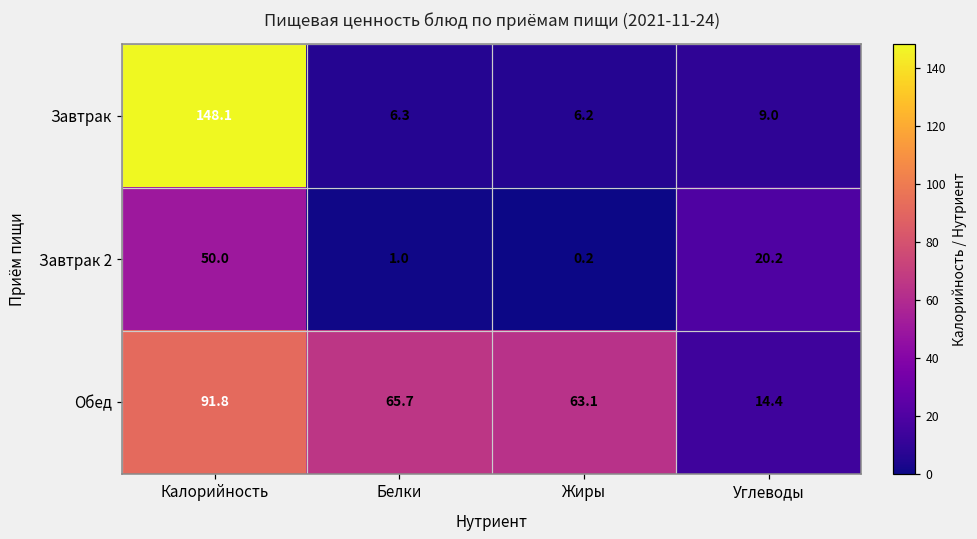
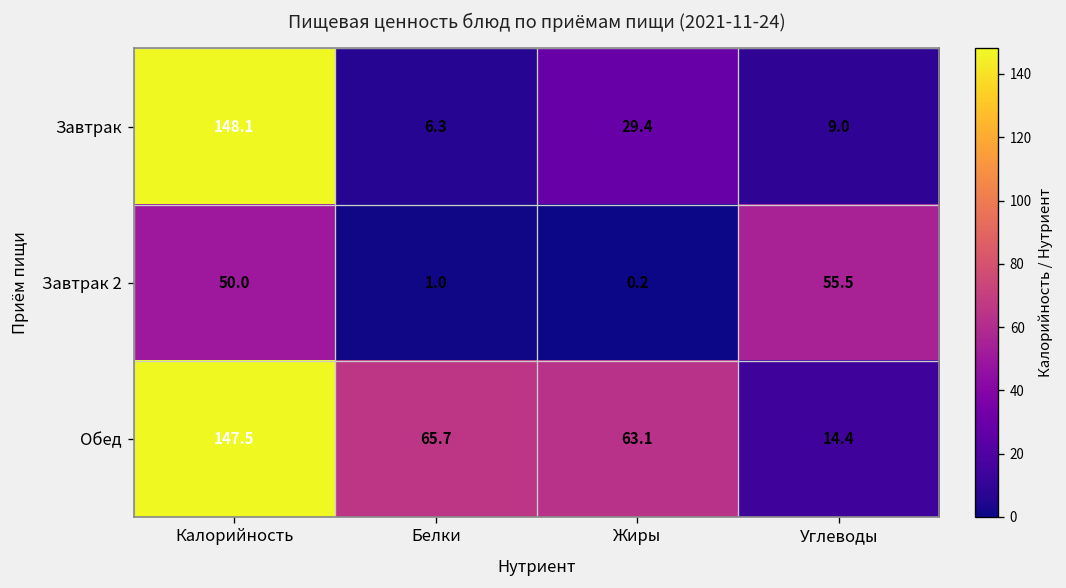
Завтрак, Жиры: 6.2 -> 29.4
Завтрак 2, Углеводы: 20.2 -> 55.5
Обед, Калорийность: 91.8 -> 147.5
